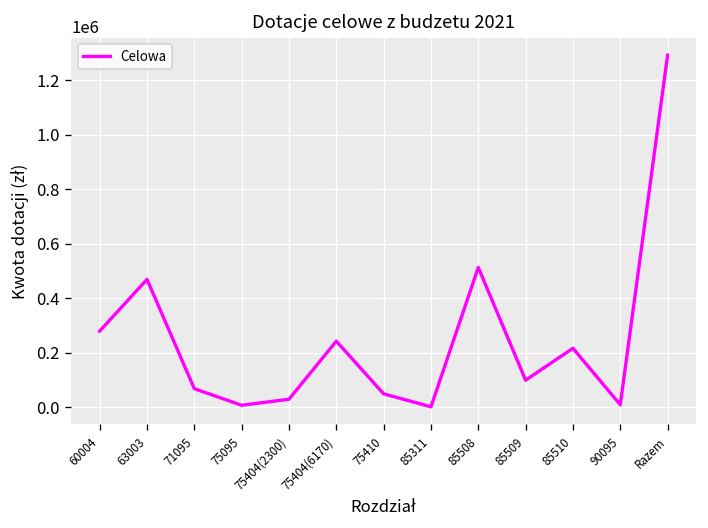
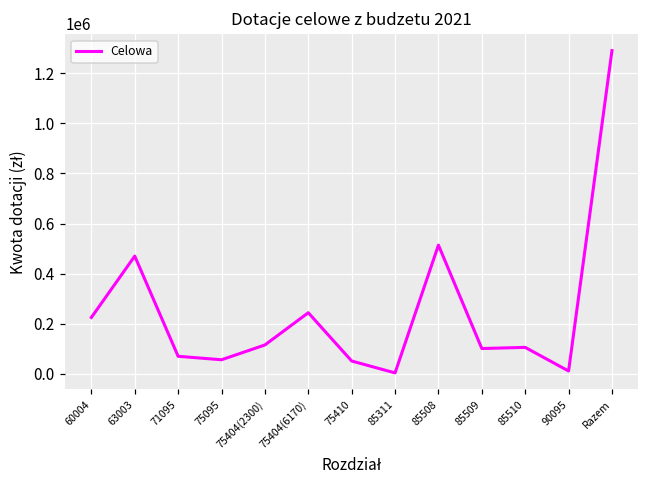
60004: 280000 -> 220000
75095: 10000 -> 50000
75404(2300): 30000 -> 110000
85510: 220000 -> 100000
